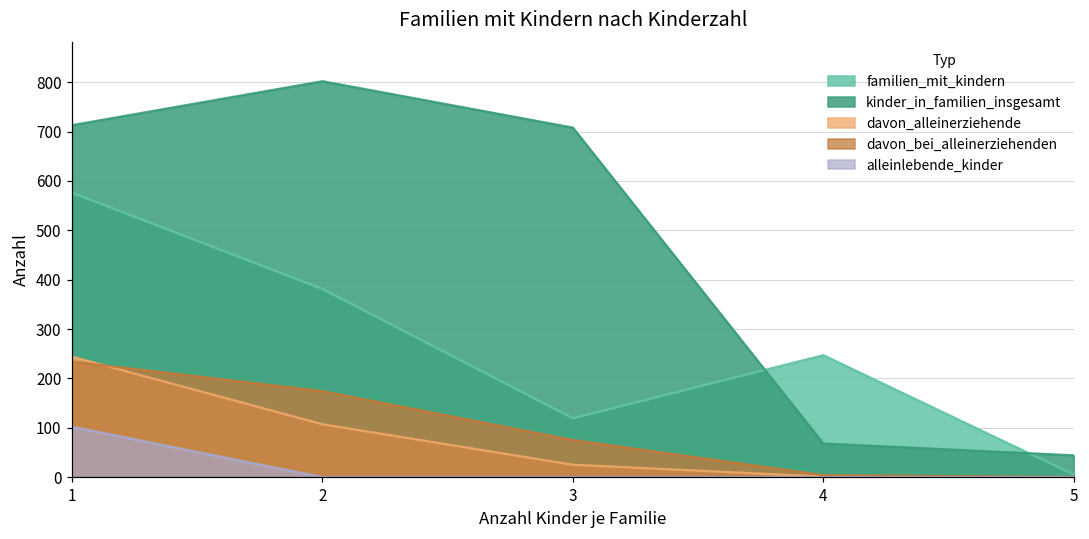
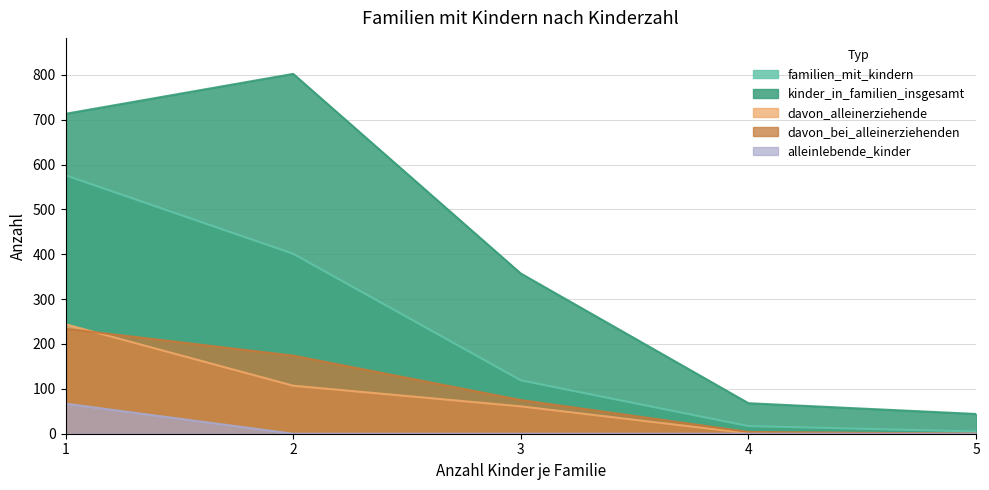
alleinlebende_kinder, 1: 100 -> 70
familien_mit_kindern, 2: 380 -> 400
kinder_in_familien_insgesamt, 3: 710 -> 360
davon_alleinerziehende, 3: 30 -> 60
familien_mit_kindern, 4: 250 -> 20
